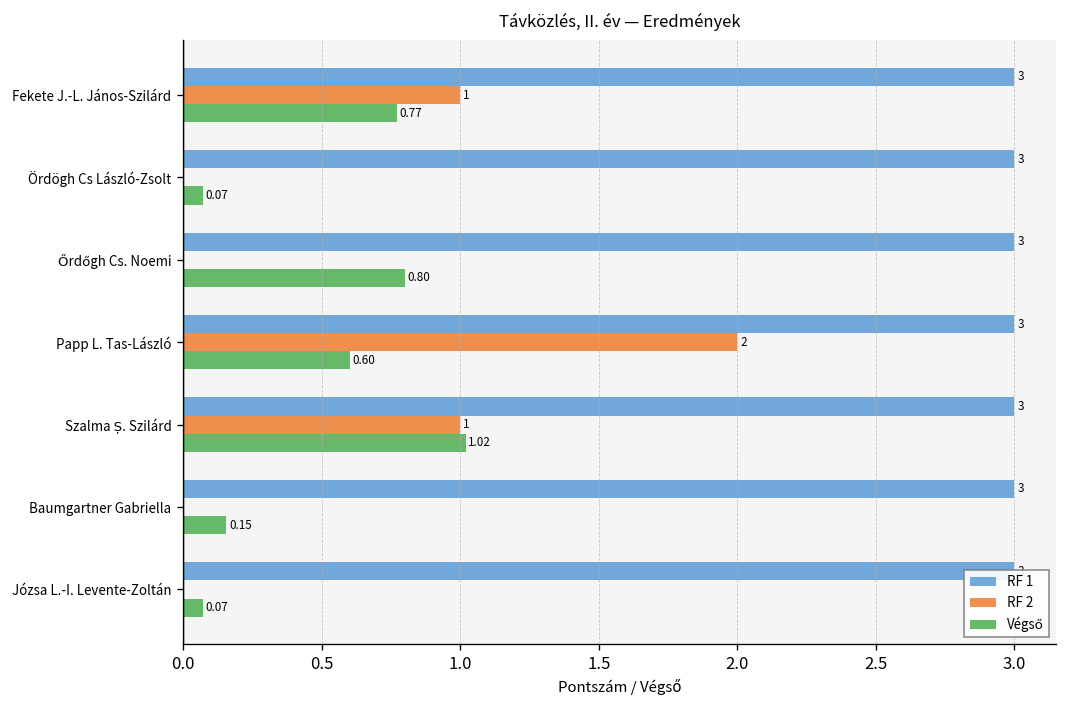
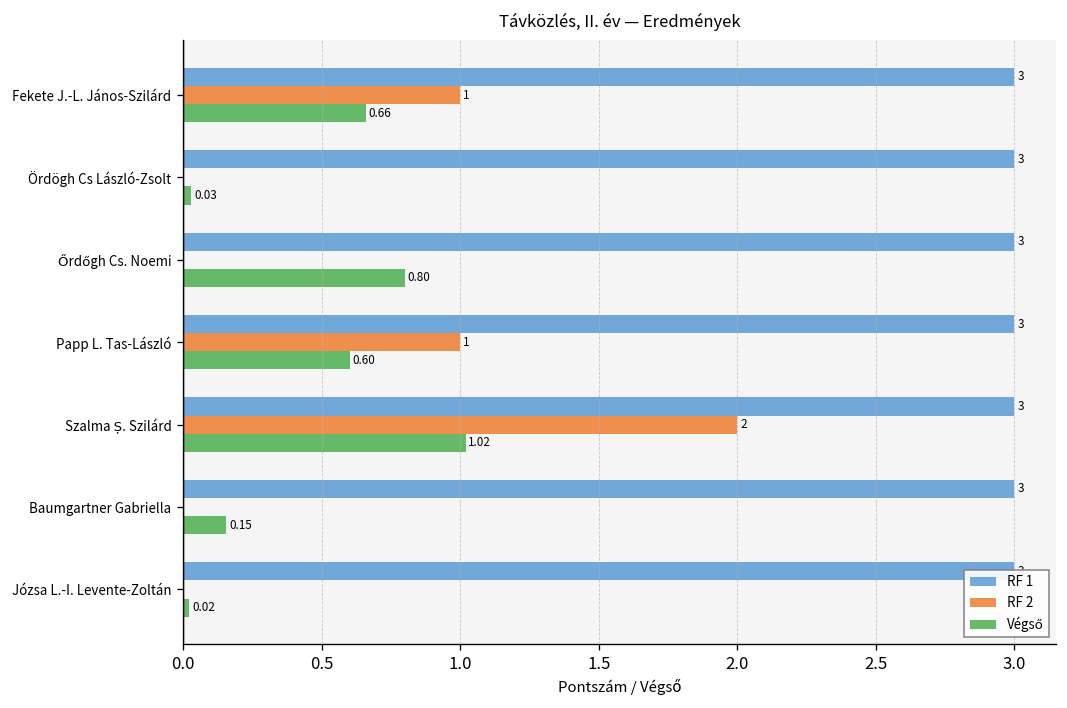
Végső, Fekete J.-L. János-Szilárd: 0.77 -> 0.66
Végső, Ördögh Cs László-Zsolt: 0.07 -> 0.03
RF 2, Papp L. Tas-László: 2 -> 1
RF 2, Szalma Ș. Szilárd: 1 -> 2
Végső, Józsa L.-I. Levente-Zoltán: 0.07 -> 0.02
